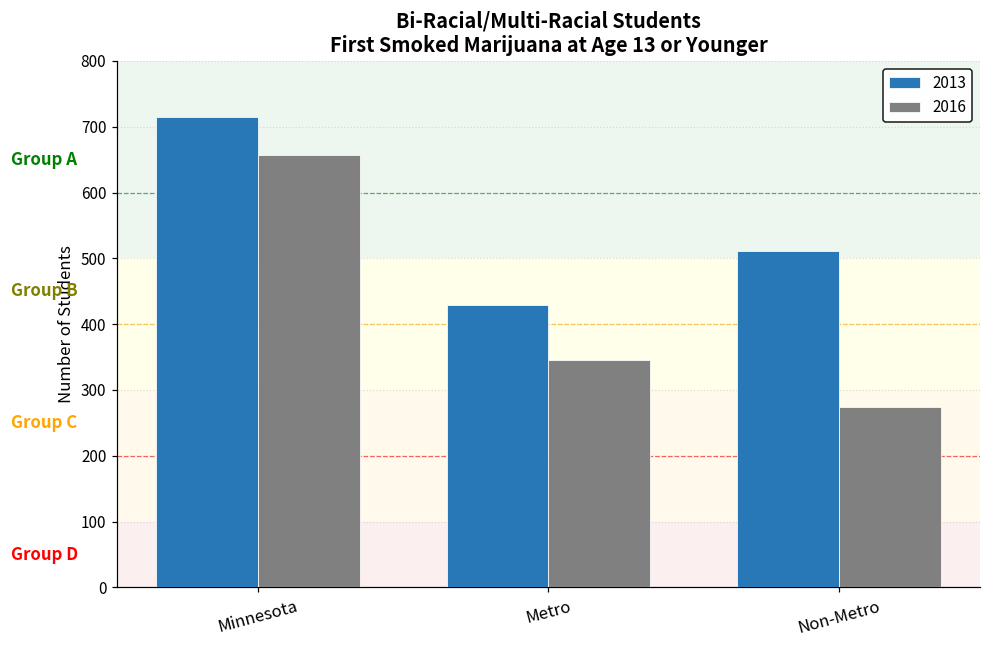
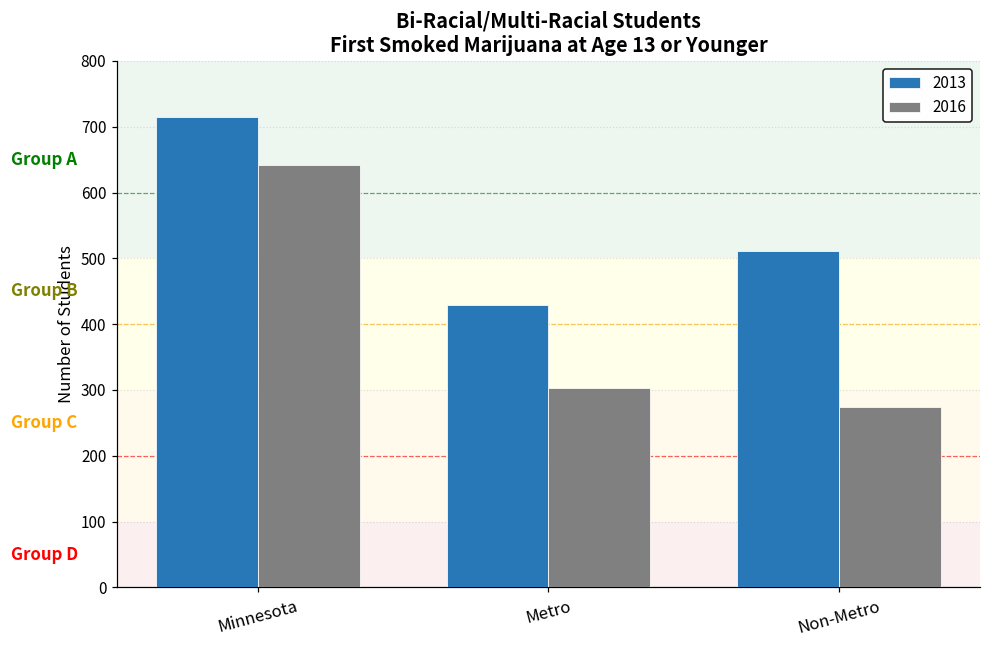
2016, Minnesota: 660 -> 640
2016, Metro: 350 -> 300
